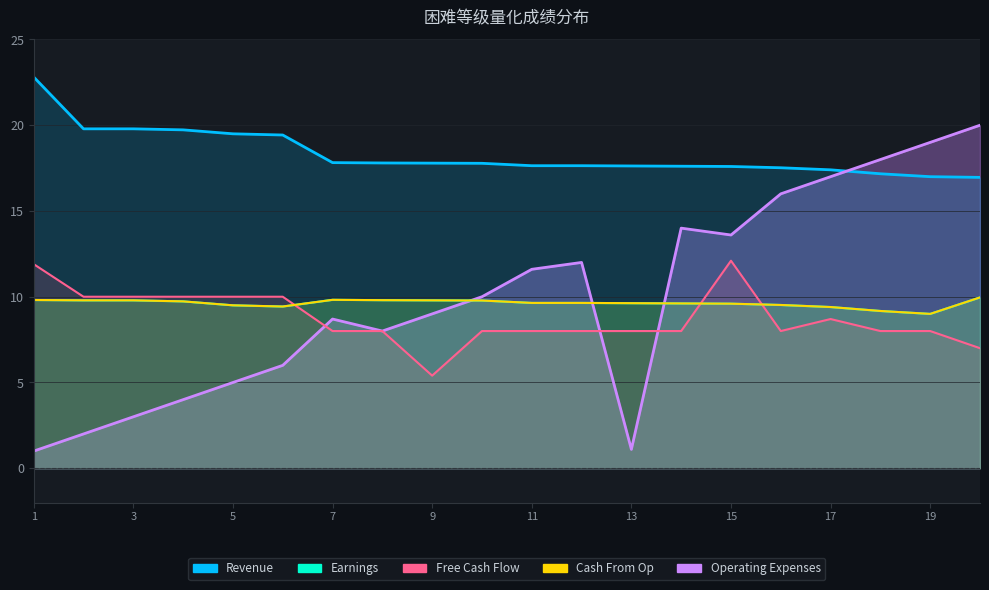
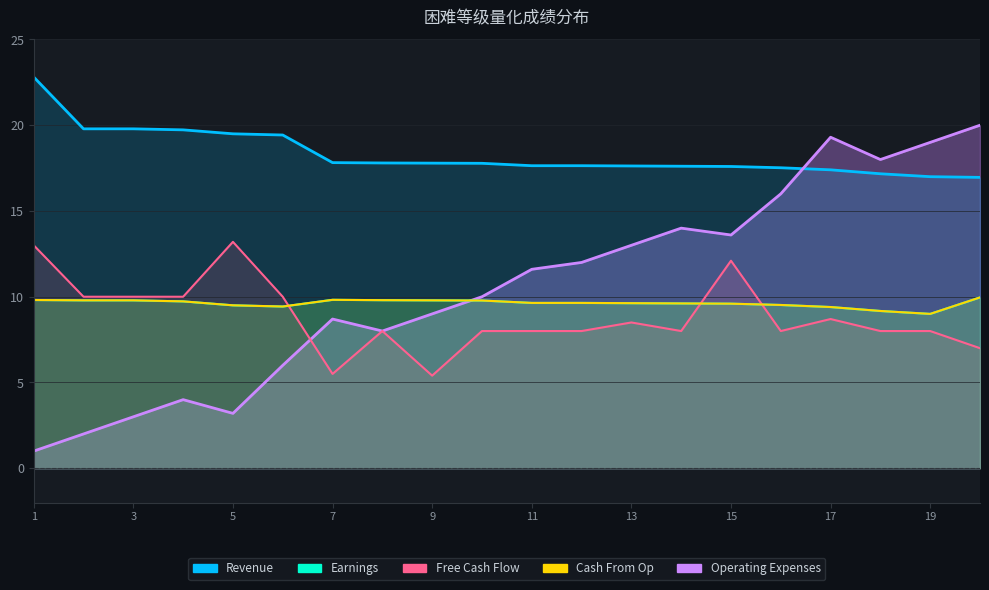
Free Cash Flow, 1: 11.9 -> 13.0
Operating Expenses, 5: 5.0 -> 3.2
Free Cash Flow, 5: 10.0 -> 13.2
Free Cash Flow, 7: 8.0 -> 5.5
Operating Expenses, 13: 1.1 -> 13.0
Free Cash Flow, 13: 8.0 -> 8.5
Operating Expenses, 17: 17.0 -> 19.3
